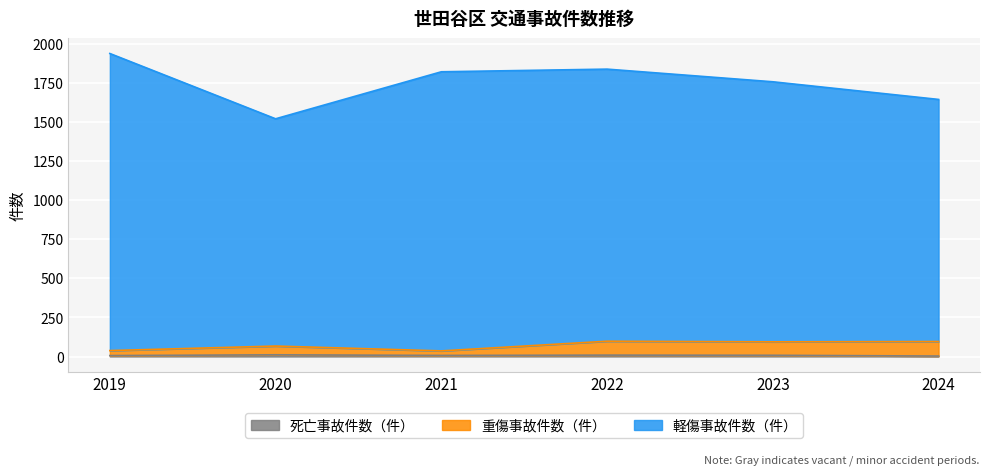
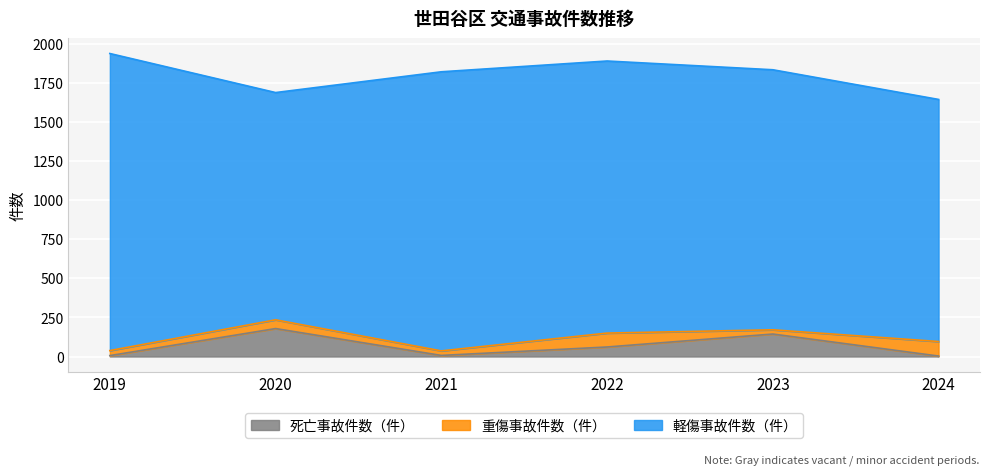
死亡事故件数（件）, 2020: 10 -> 180
死亡事故件数（件）, 2022: 10 -> 60
死亡事故件数（件）, 2023: 10 -> 140
重傷事故件数（件）, 2023: 90 -> 30
